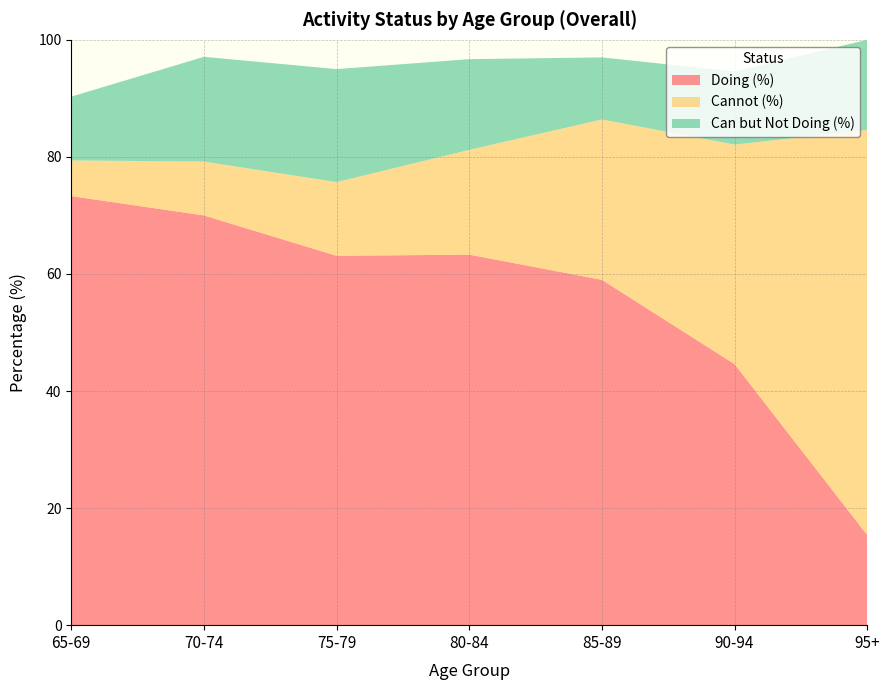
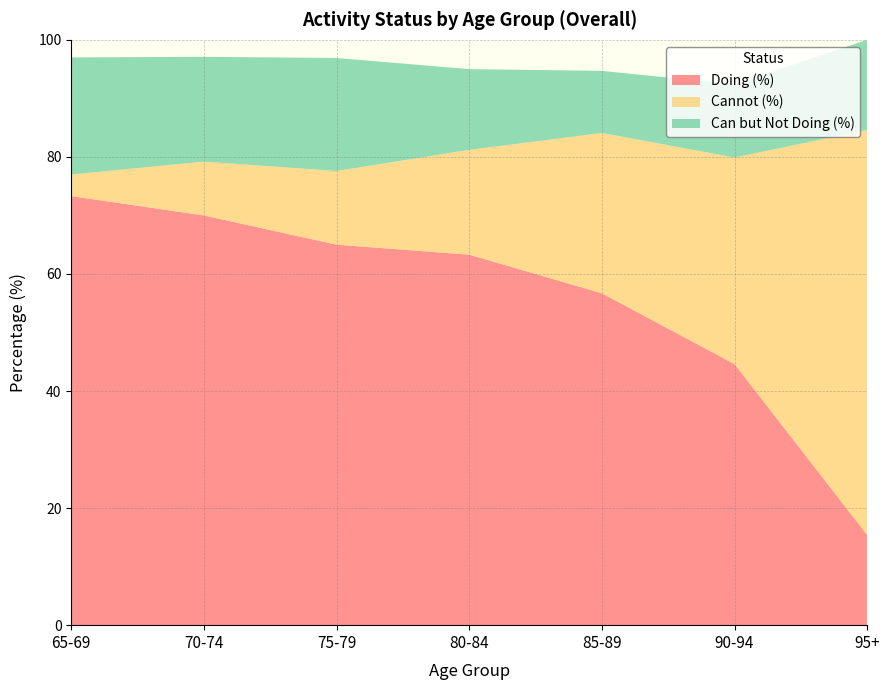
Cannot (%), 65-69: 6 -> 4
Can but Not Doing (%), 65-69: 11 -> 20
Doing (%), 75-79: 63 -> 65
Can but Not Doing (%), 80-84: 16 -> 14
Doing (%), 85-89: 59 -> 57
Cannot (%), 90-94: 37 -> 35
